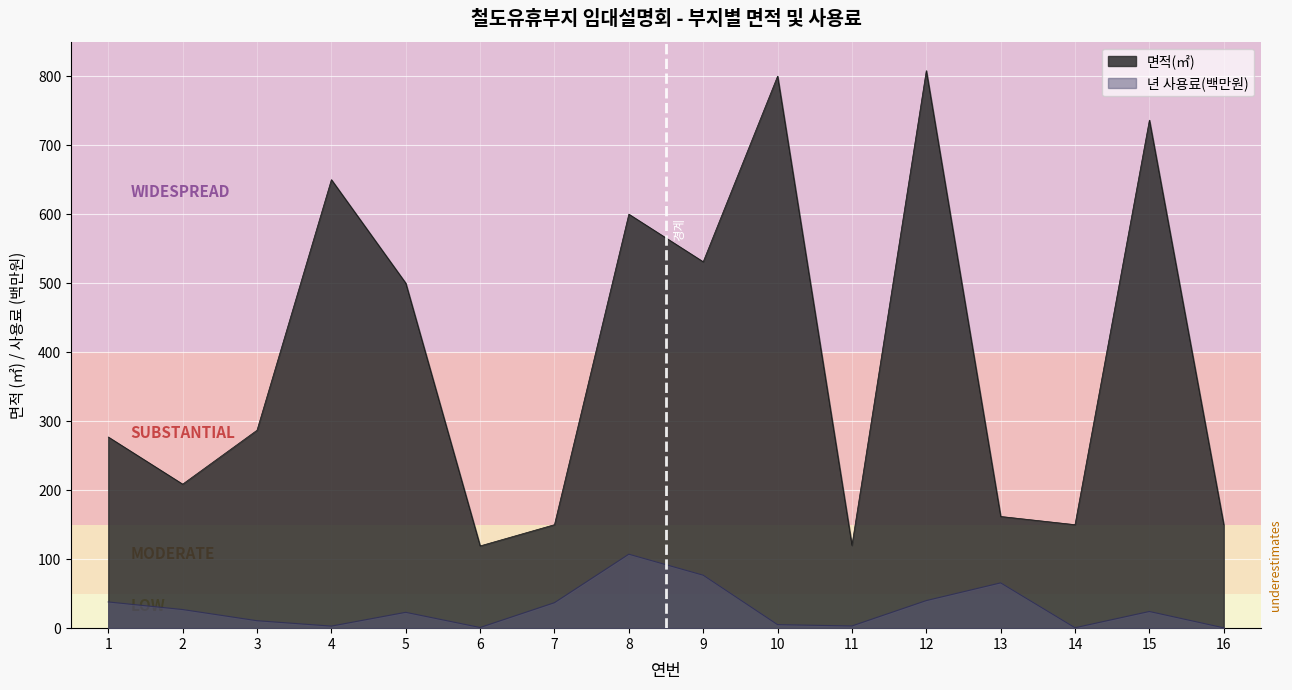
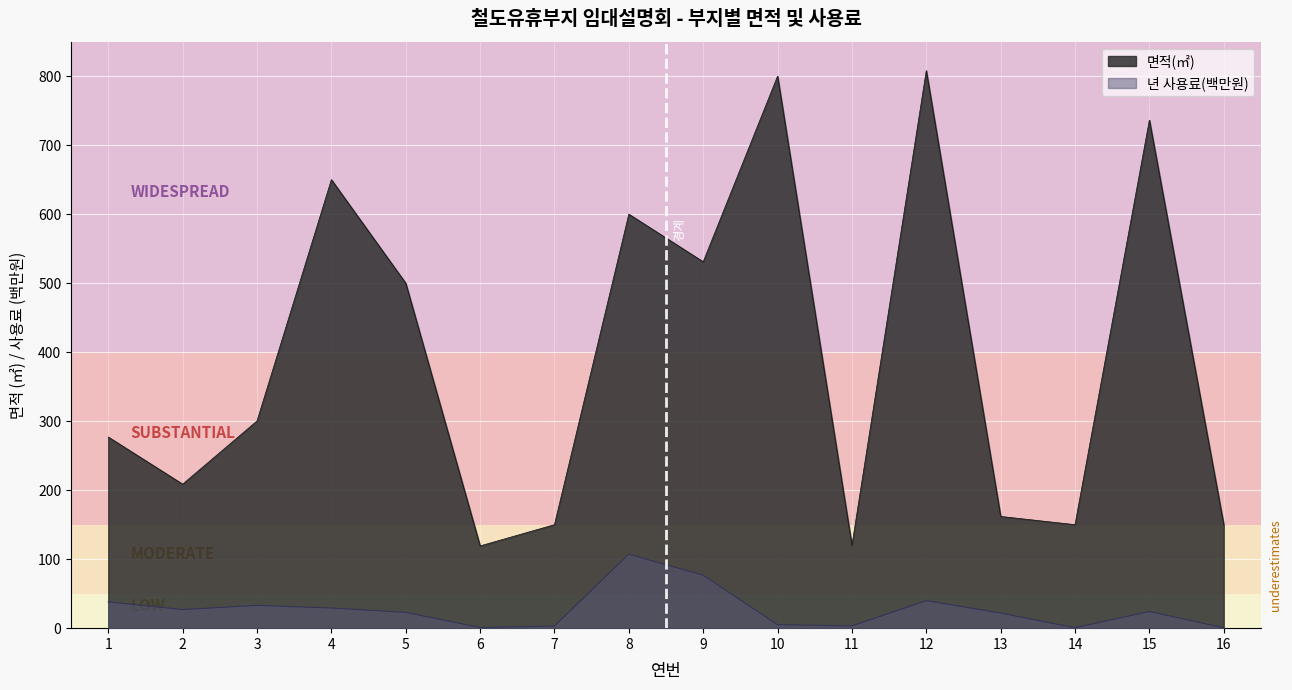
면적(㎡), 3: 290 -> 300
년 사용료(백만원), 3: 10 -> 30
년 사용료(백만원), 4: 0 -> 30
년 사용료(백만원), 7: 40 -> 0
년 사용료(백만원), 13: 70 -> 20
